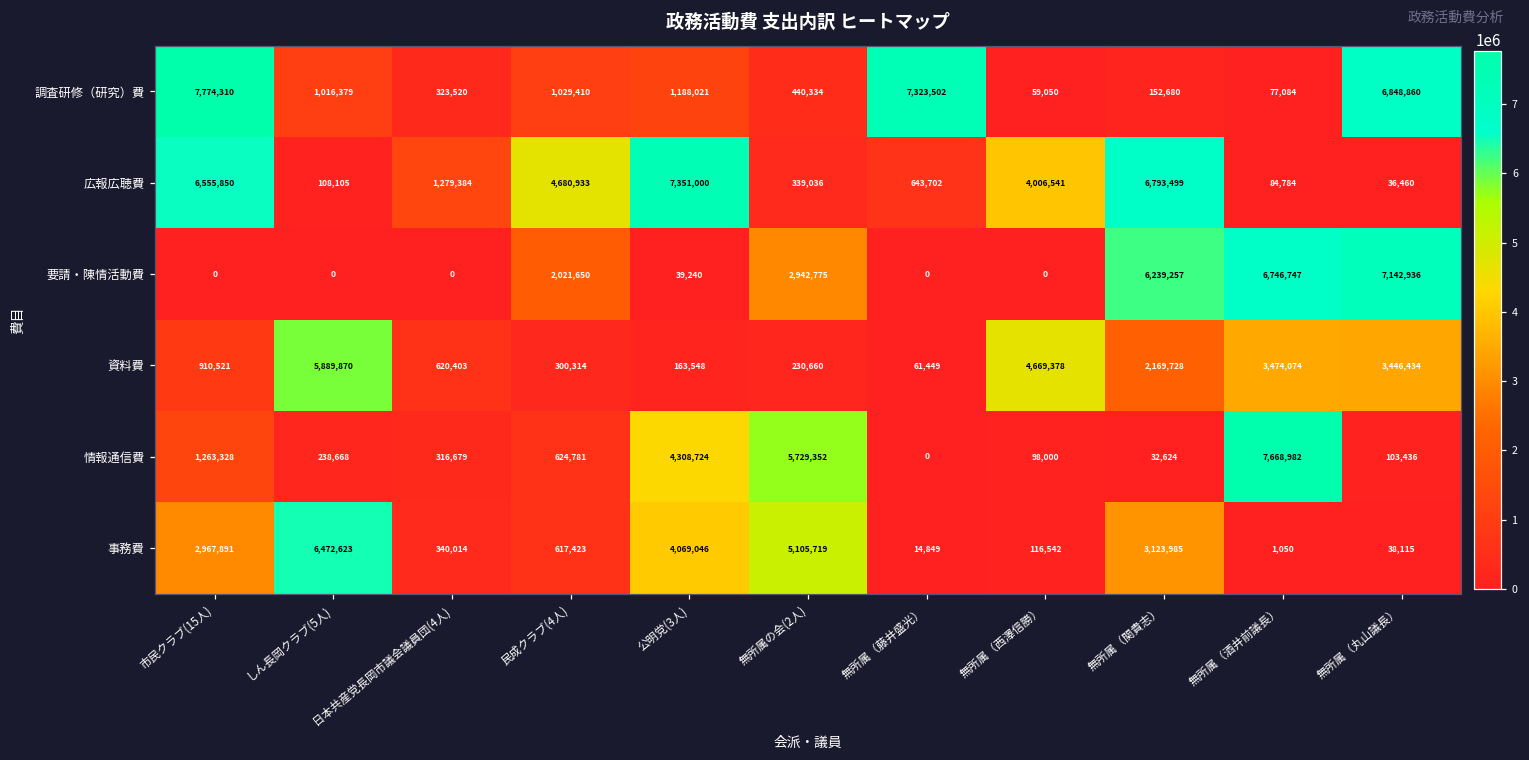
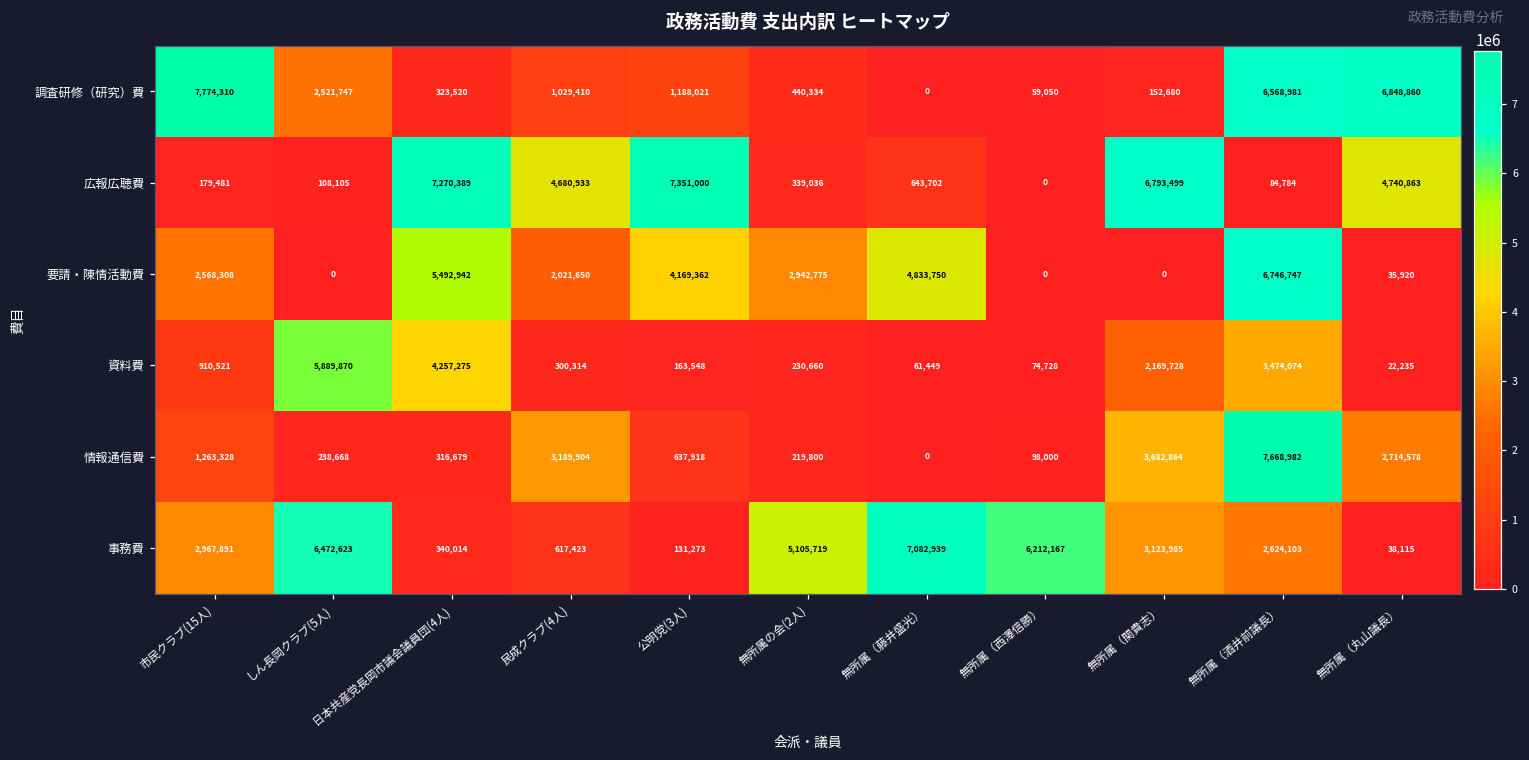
調査研修（研究）費, しん長岡クラブ(5人): 1,016,379 -> 2,521,747
調査研修（研究）費, 無所属（藤井盛光）: 7,323,502 -> 0
調査研修（研究）費, 無所属（酒井前議長）: 77,084 -> 6,568,981
広報広聴費, 市民クラブ(15人): 6,555,850 -> 179,481
広報広聴費, 日本共産党長岡市議会議員団(4人): 1,279,384 -> 7,270,389
広報広聴費, 無所属（西澤信勝）: 4,006,541 -> 0
広報広聴費, 無所属（丸山議長）: 36,460 -> 4,740,863
要請・陳情活動費, 市民クラブ(15人): 0 -> 2,568,308
要請・陳情活動費, 日本共産党長岡市議会議員団(4人): 0 -> 5,492,942
要請・陳情活動費, 公明党(3人): 39,240 -> 4,169,362
要請・陳情活動費, 無所属（藤井盛光）: 0 -> 4,833,750
要請・陳情活動費, 無所属（関貴志）: 6,239,257 -> 0
要請・陳情活動費, 無所属（丸山議長）: 7,142,936 -> 35,920
資料費, 日本共産党長岡市議会議員団(4人): 620,403 -> 4,257,275
資料費, 無所属（西澤信勝）: 4,669,378 -> 74,728
資料費, 無所属（丸山議長）: 3,446,434 -> 22,235
情報通信費, 民成クラブ(4人): 624,781 -> 3,189,904
情報通信費, 公明党(3人): 4,308,724 -> 637,918
情報通信費, 無所属の会(2人): 5,729,352 -> 219,800
情報通信費, 無所属（関貴志）: 32,624 -> 3,682,864
情報通信費, 無所属（丸山議長）: 103,436 -> 2,714,578
事務費, 公明党(3人): 4,069,046 -> 131,273
事務費, 無所属（藤井盛光）: 14,849 -> 7,082,939
事務費, 無所属（西澤信勝）: 116,542 -> 6,212,167
事務費, 無所属（酒井前議長）: 1,050 -> 2,624,103
